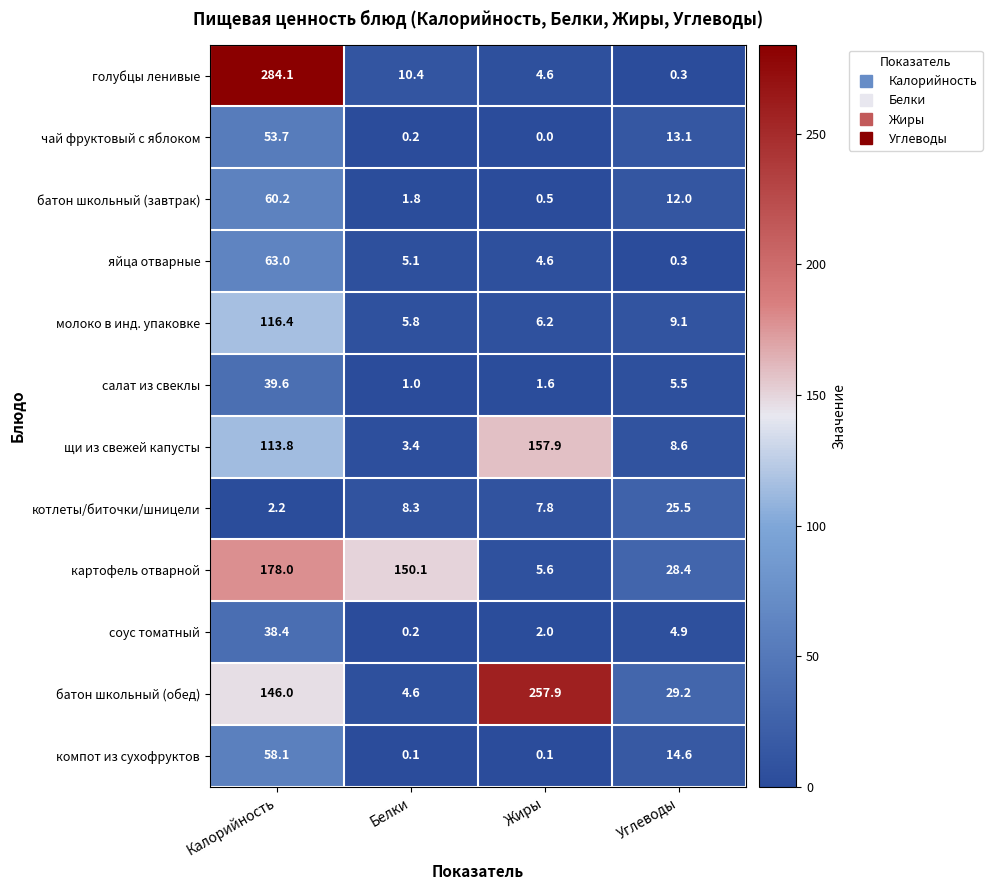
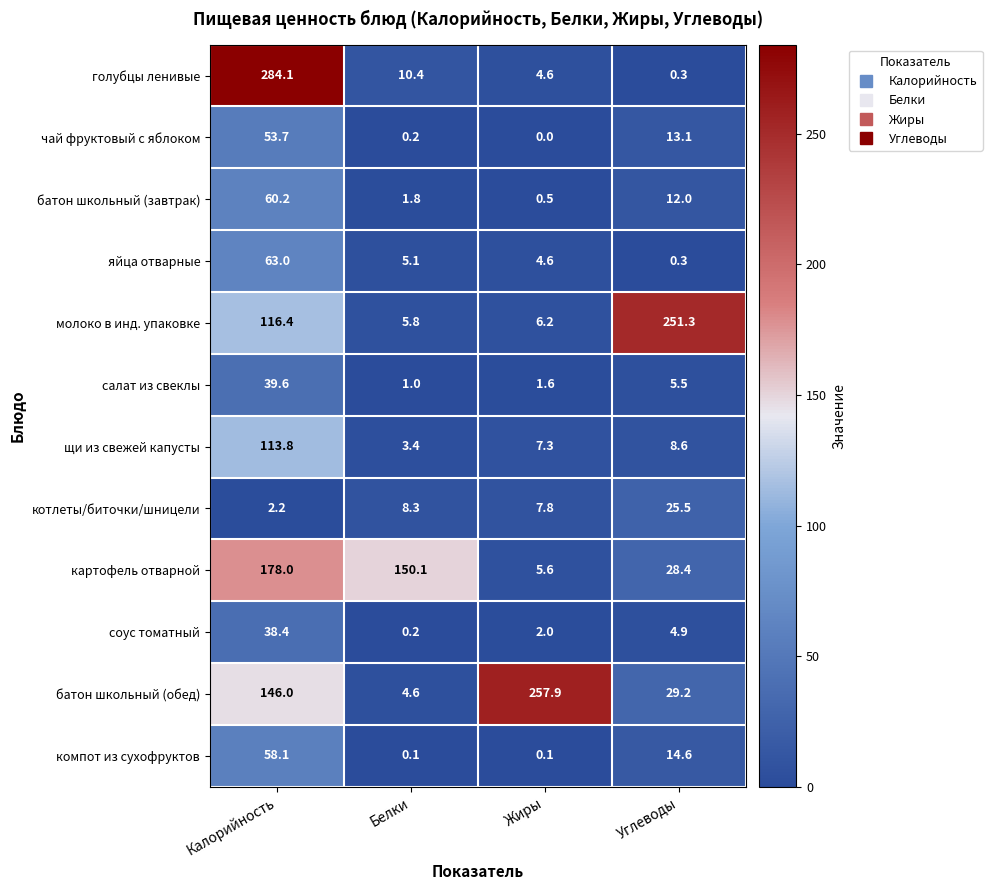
молоко в инд. упаковке, Углеводы: 9.1 -> 251.3
щи из свежей капусты, Жиры: 157.9 -> 7.3
